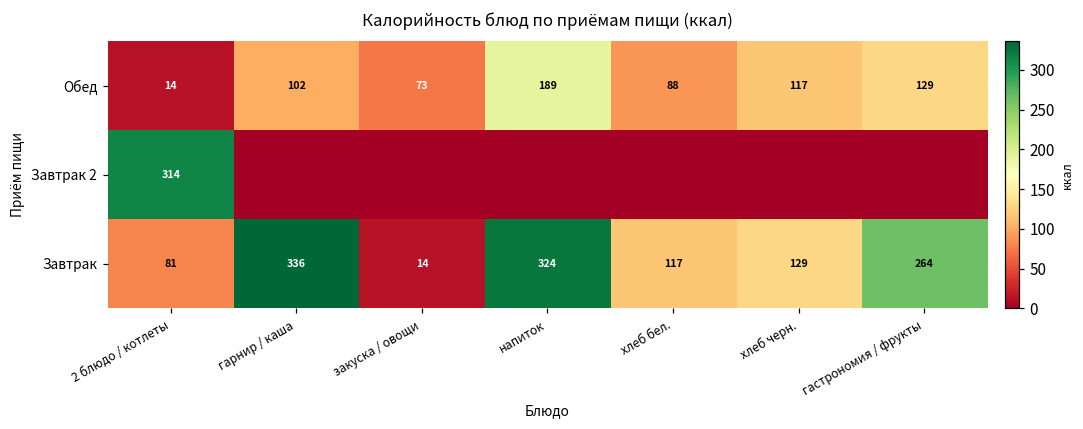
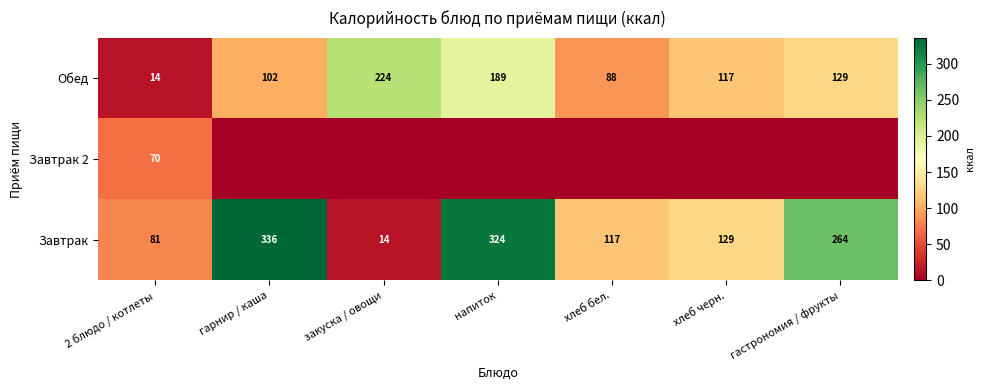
Обед, закуска / овощи: 73 -> 224
Завтрак 2, 2 блюдо / котлеты: 314 -> 70
